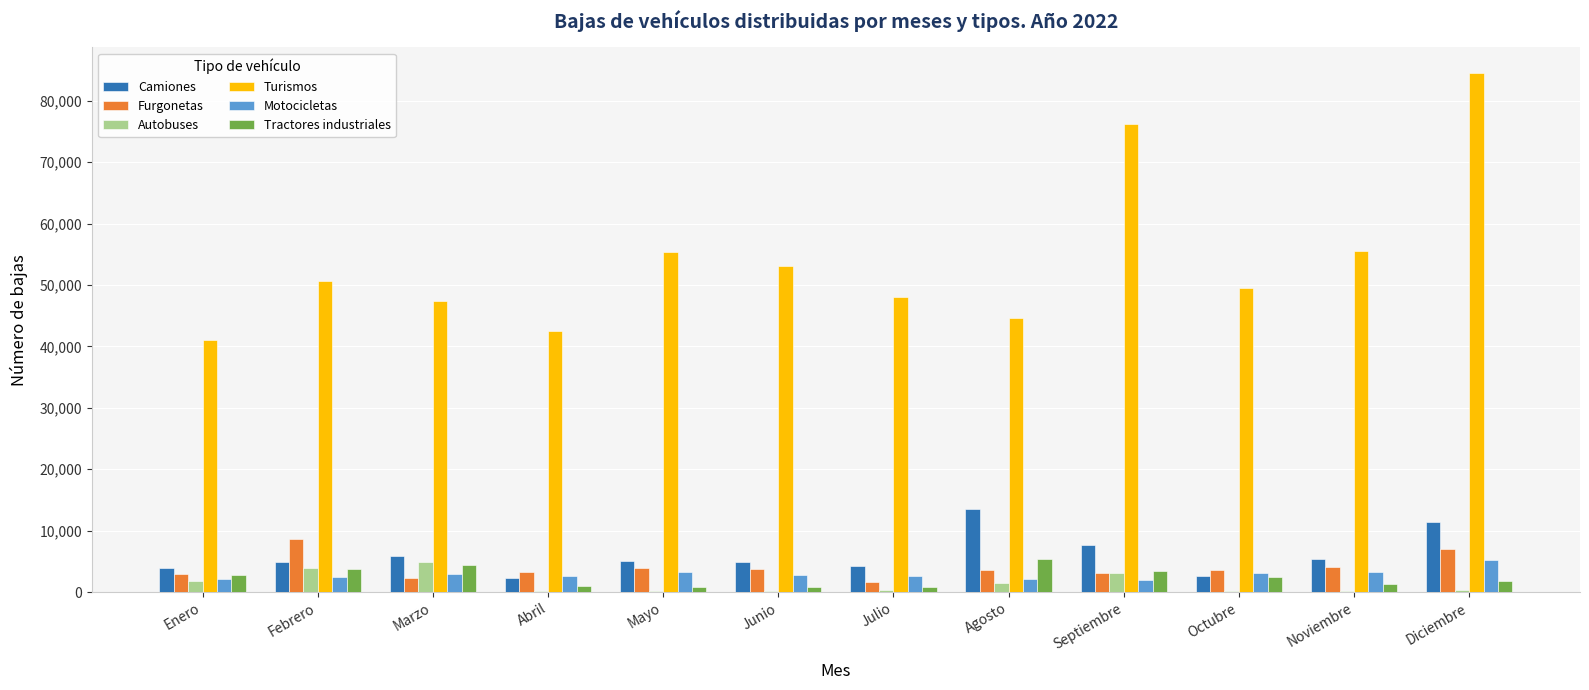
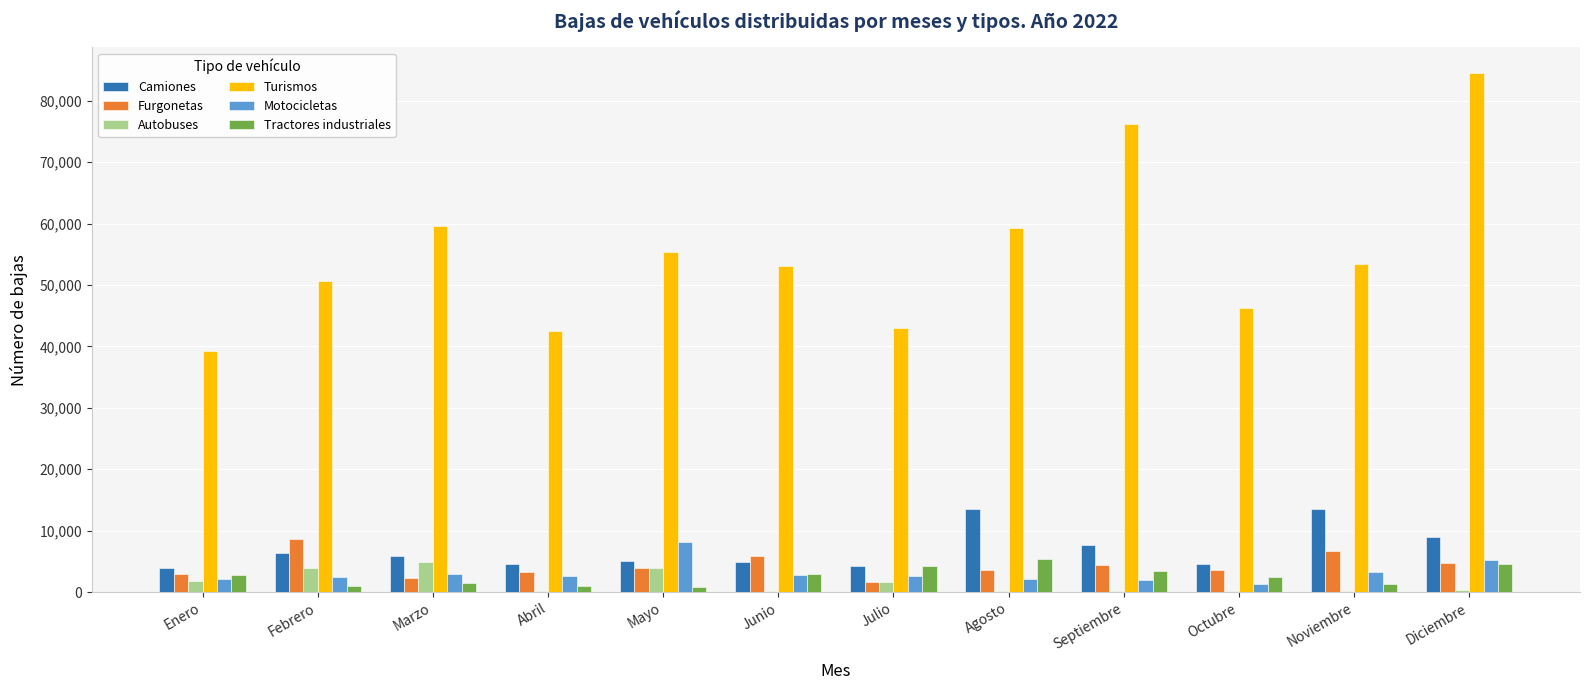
Turismos, Enero: 41,000 -> 39,000
Camiones, Febrero: 5,000 -> 6,000
Tractores industriales, Febrero: 4,000 -> 1,000
Turismos, Marzo: 47,000 -> 60,000
Tractores industriales, Marzo: 4,000 -> 2,000
Camiones, Abril: 2,000 -> 5,000
Autobuses, Mayo: 0 -> 4,000
Motocicletas, Mayo: 3,000 -> 8,000
Furgonetas, Junio: 4,000 -> 6,000
Tractores industriales, Junio: 1,000 -> 3,000
Autobuses, Julio: 0 -> 2,000
Turismos, Julio: 48,000 -> 43,000
Tractores industriales, Julio: 1,000 -> 4,000
Autobuses, Agosto: 2,000 -> 0
Turismos, Agosto: 45,000 -> 59,000
Furgonetas, Septiembre: 3,000 -> 4,000
Autobuses, Septiembre: 3,000 -> 0
Camiones, Octubre: 3,000 -> 5,000
Turismos, Octubre: 50,000 -> 46,000
Motocicletas, Octubre: 3,000 -> 1,000
Camiones, Noviembre: 5,000 -> 13,000
Furgonetas, Noviembre: 4,000 -> 7,000
Turismos, Noviembre: 56,000 -> 53,000
Camiones, Diciembre: 11,000 -> 9,000
Furgonetas, Diciembre: 7,000 -> 5,000
Tractores industriales, Diciembre: 2,000 -> 5,000
